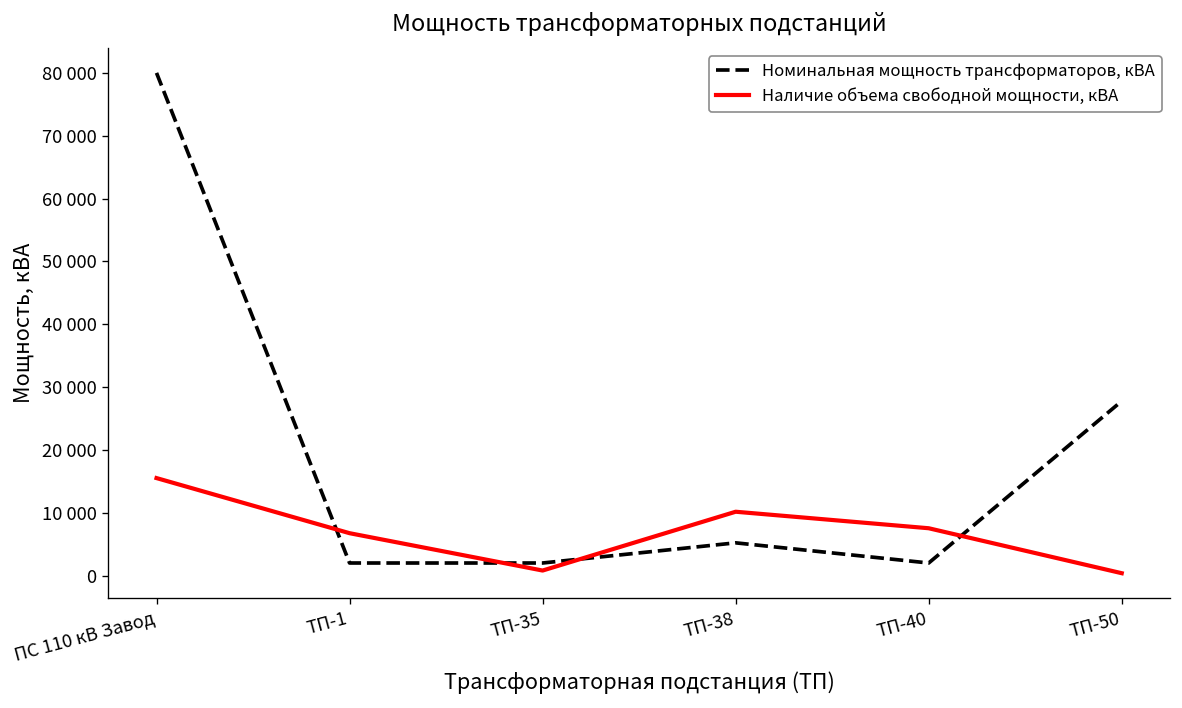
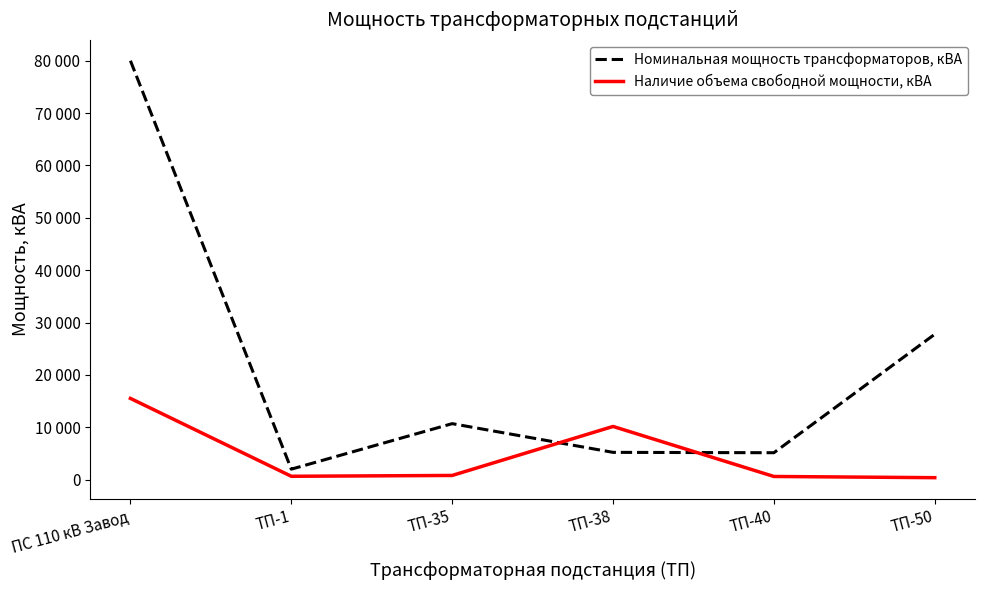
Наличие объема свободной мощности, кВА, ТП-1: 7000 -> 1000
Номинальная мощность трансформаторов, кВА, ТП-35: 2000 -> 11000
Номинальная мощность трансформаторов, кВА, ТП-40: 2000 -> 5000
Наличие объема свободной мощности, кВА, ТП-40: 8000 -> 1000
